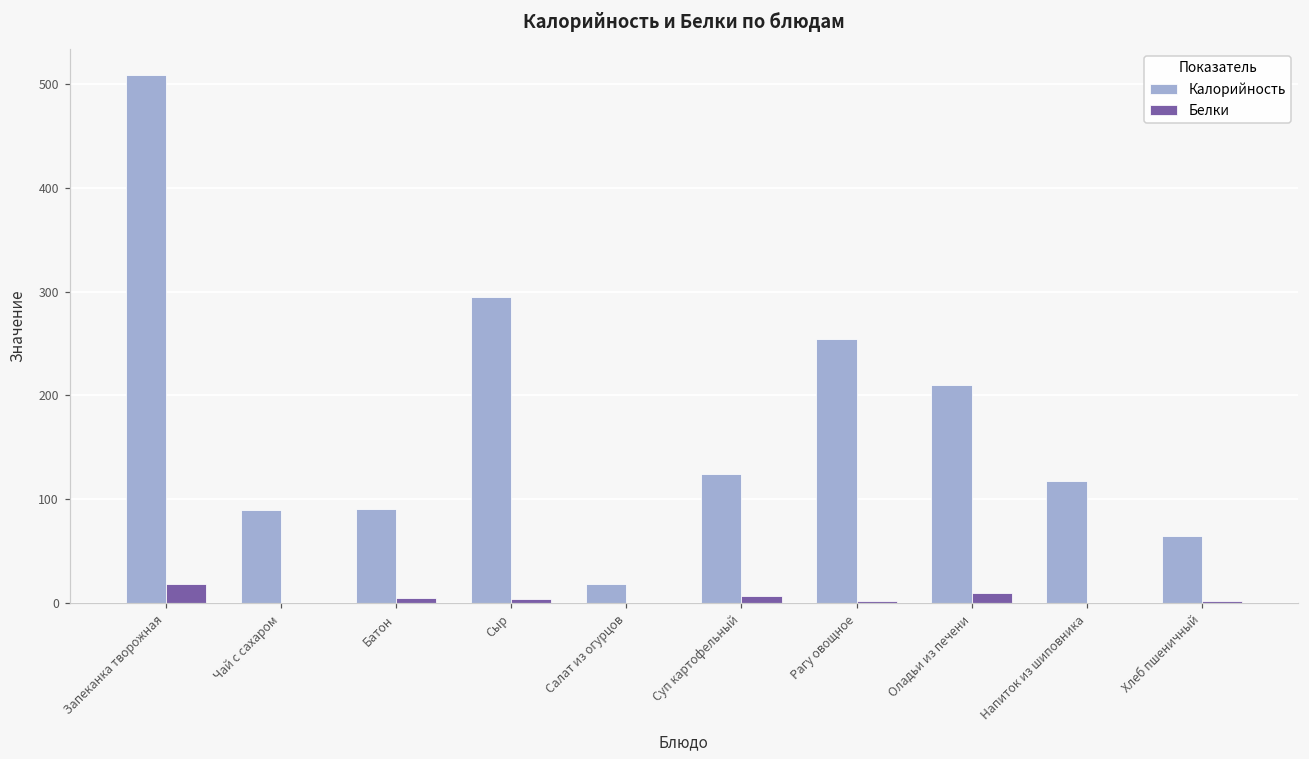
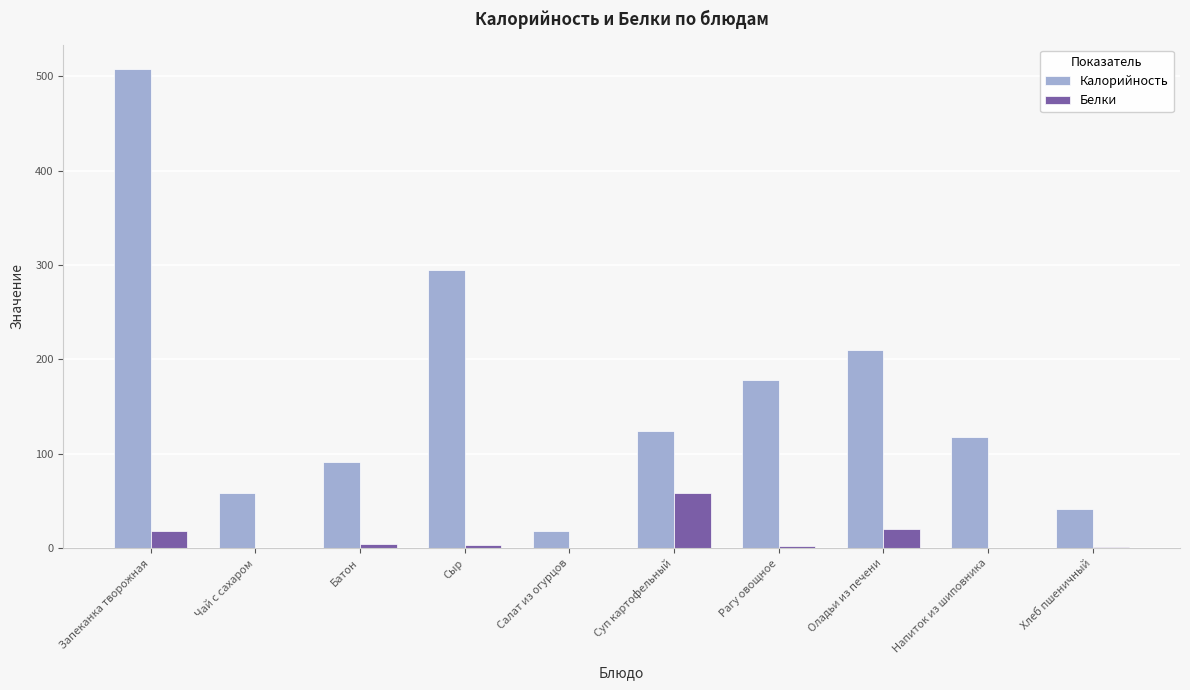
Калорийность, Чай с сахаром: 90 -> 60
Белки, Суп картофельный: 10 -> 60
Калорийность, Рагу овощное: 250 -> 180
Белки, Оладьи из печени: 10 -> 20
Калорийность, Хлеб пшеничный: 70 -> 40
